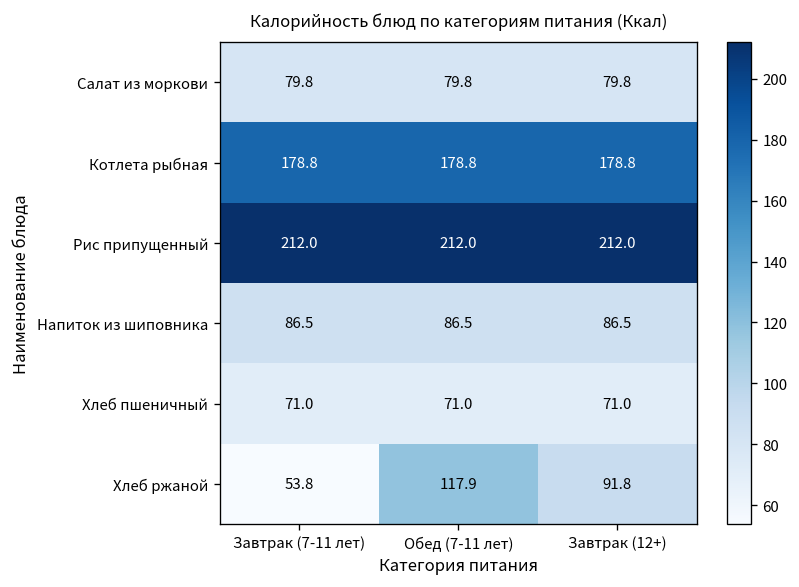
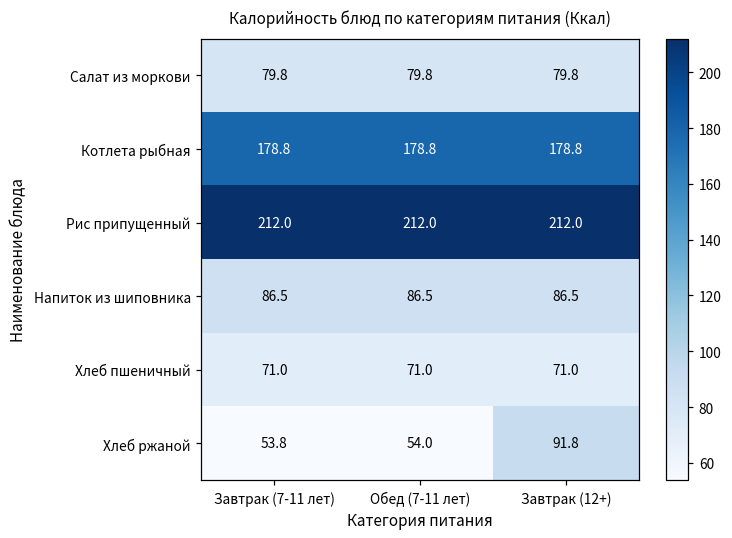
Хлеб ржаной, Обед (7-11 лет): 117.9 -> 54.0
